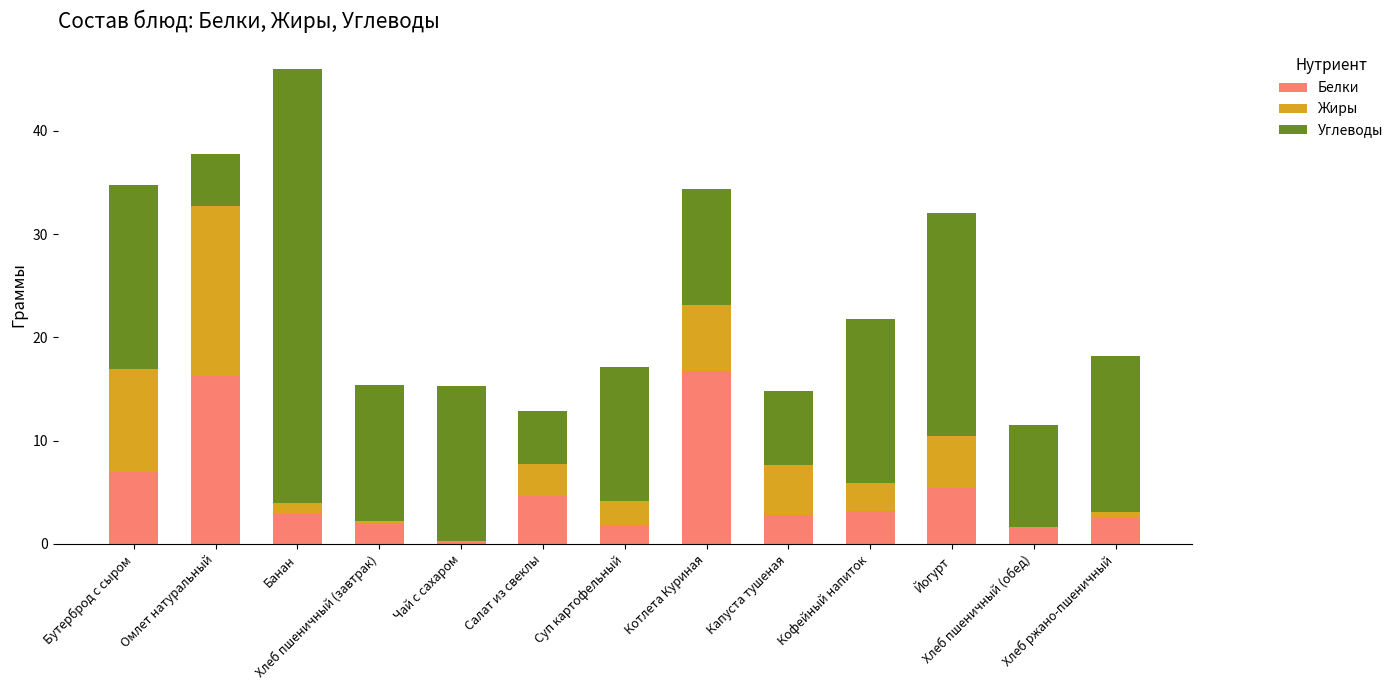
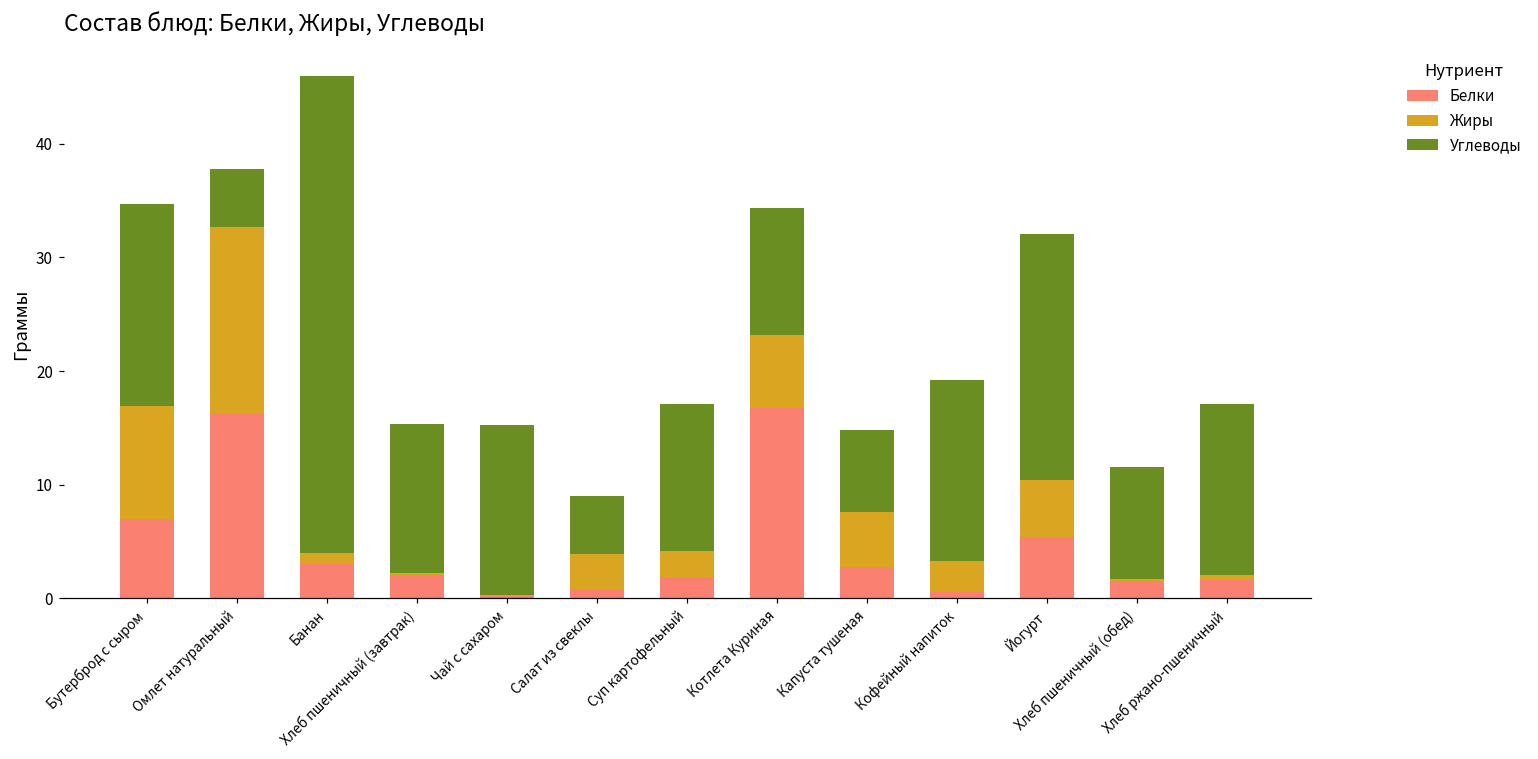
Белки, Салат из свеклы: 4.7 -> 0.9
Белки, Кофейный напиток: 3.2 -> 0.6
Белки, Хлеб ржано-пшеничный: 2.6 -> 1.6
